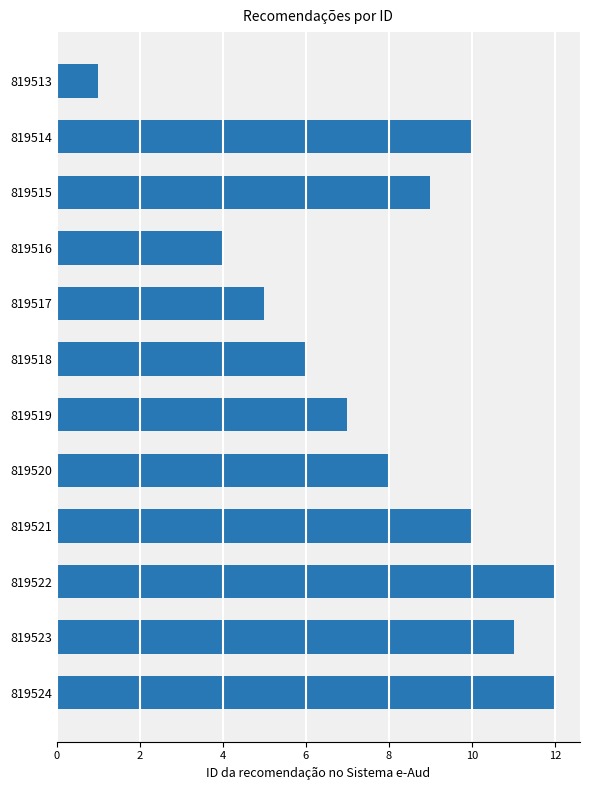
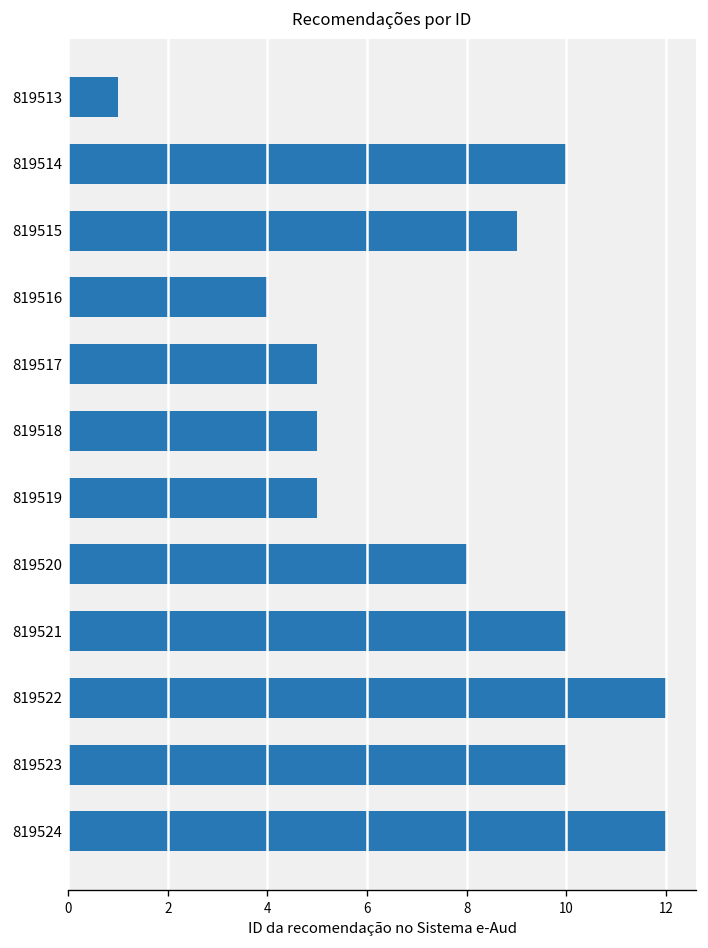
819518: 6.0 -> 5.0
819519: 7.0 -> 5.0
819523: 11.0 -> 10.0
